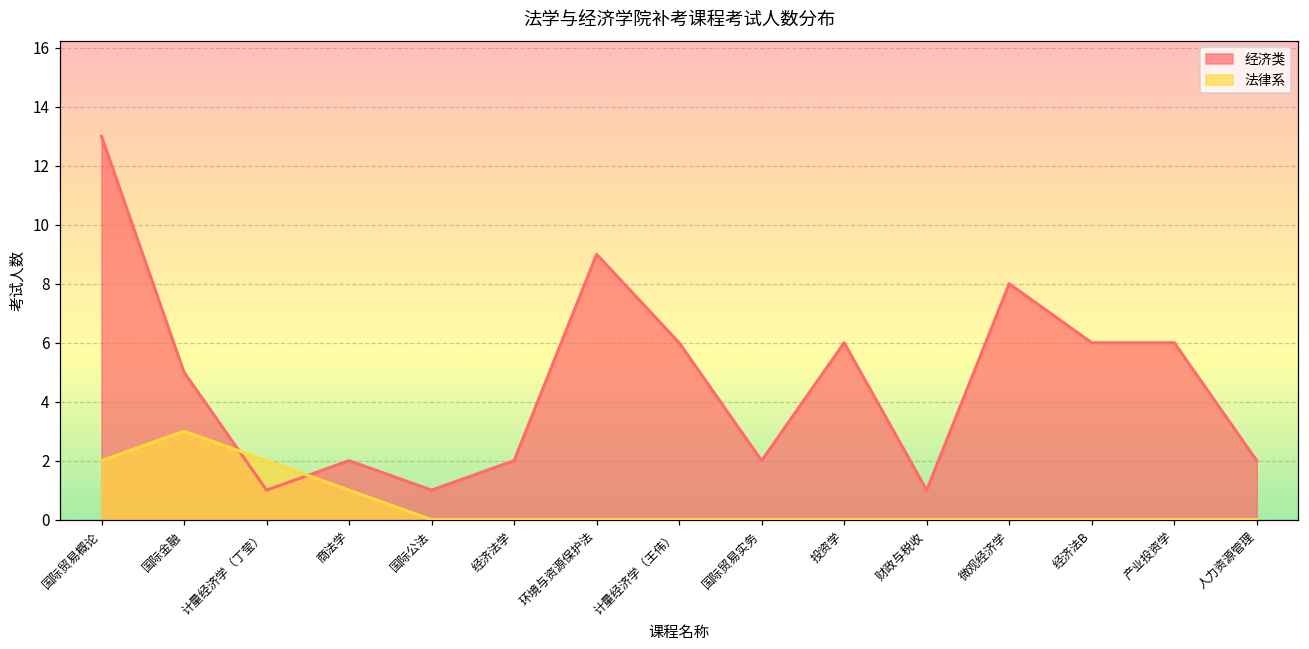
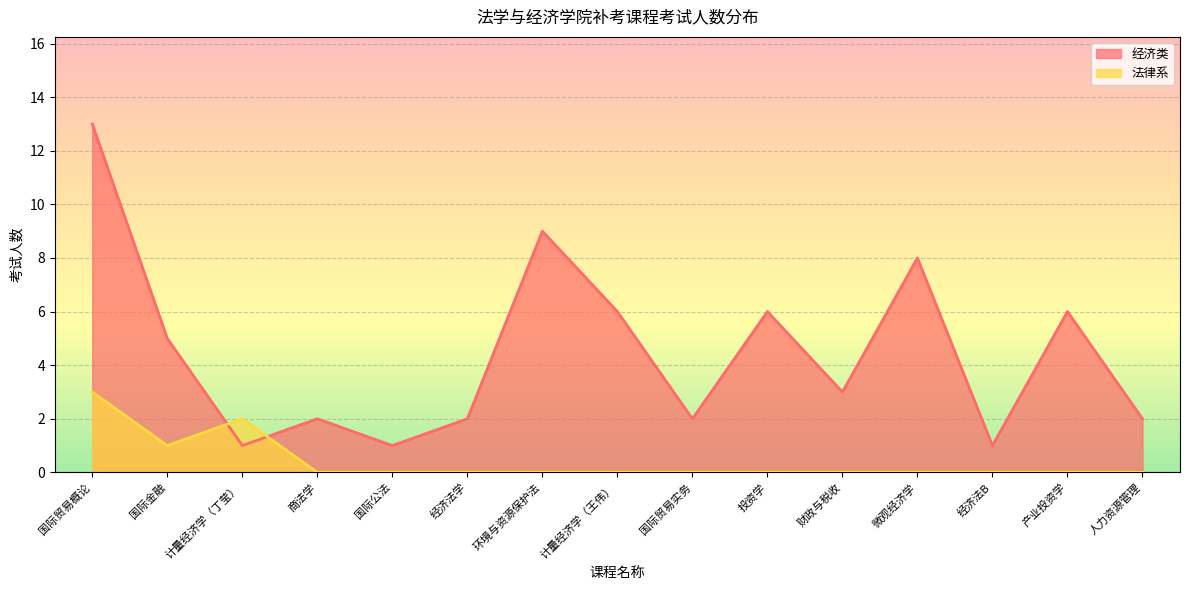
法律系, 国际贸易概论: 2 -> 3
法律系, 国际金融: 3 -> 1
法律系, 商法学: 1 -> 0
经济类, 财政与税收: 1 -> 3
经济类, 经济法B: 6 -> 1
